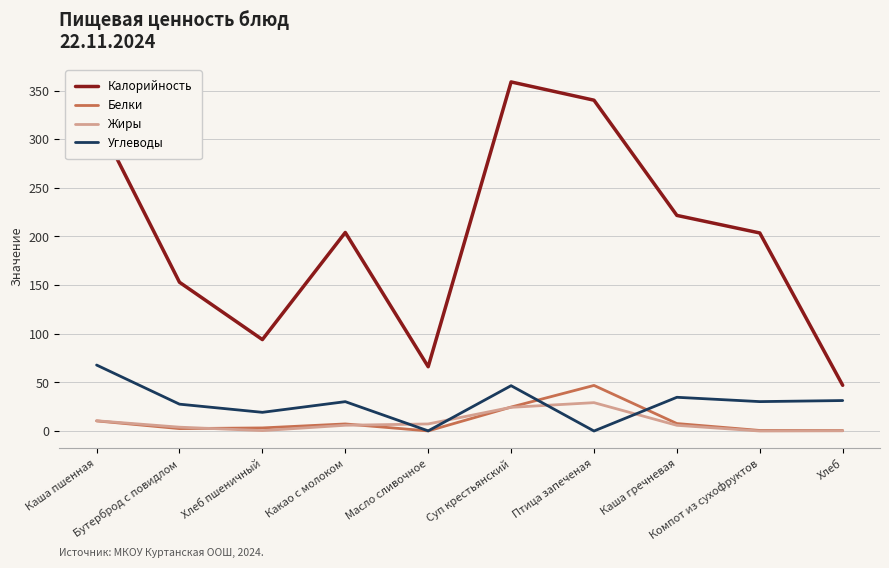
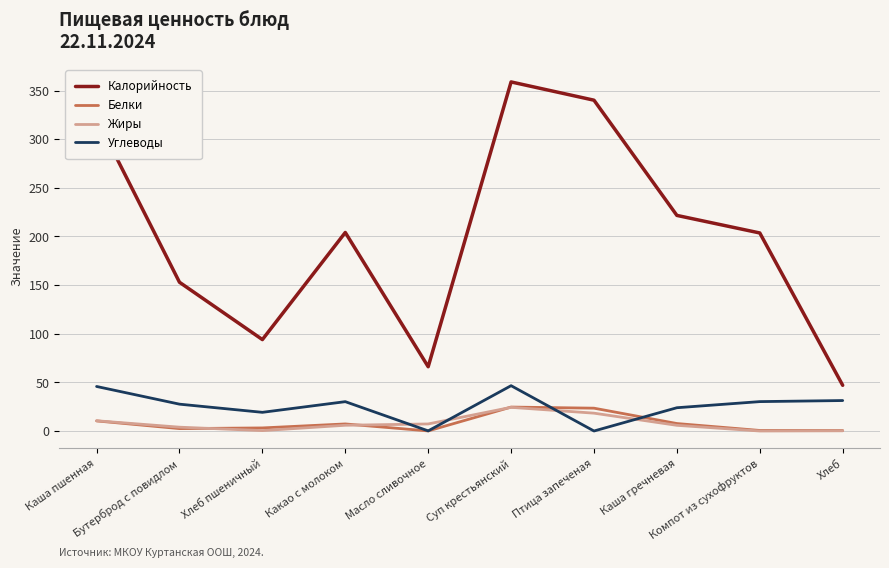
Углеводы, Каша пшенная: 70 -> 50
Белки, Птица запеченая: 50 -> 20
Жиры, Птица запеченая: 30 -> 20
Углеводы, Каша гречневая: 30 -> 20
